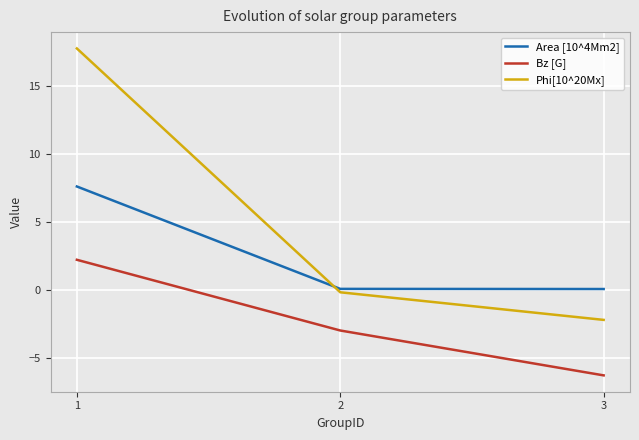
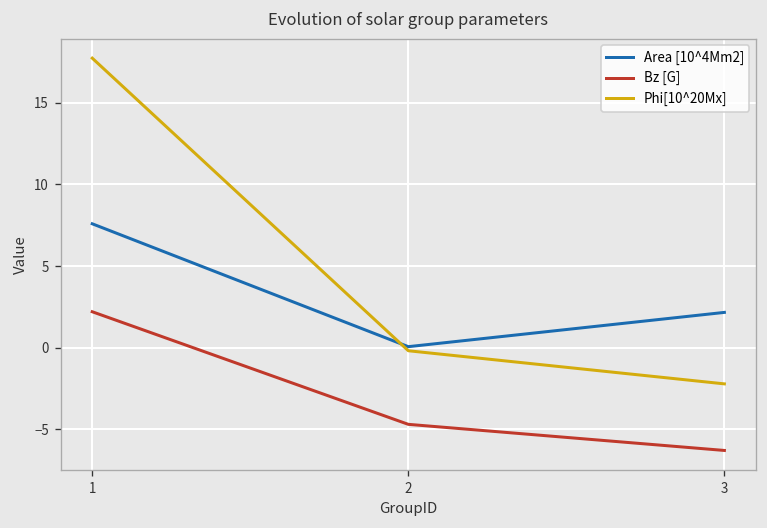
Bz [G], 2: -3.0 -> -4.7
Area [10^4Mm2], 3: 0.1 -> 2.2
